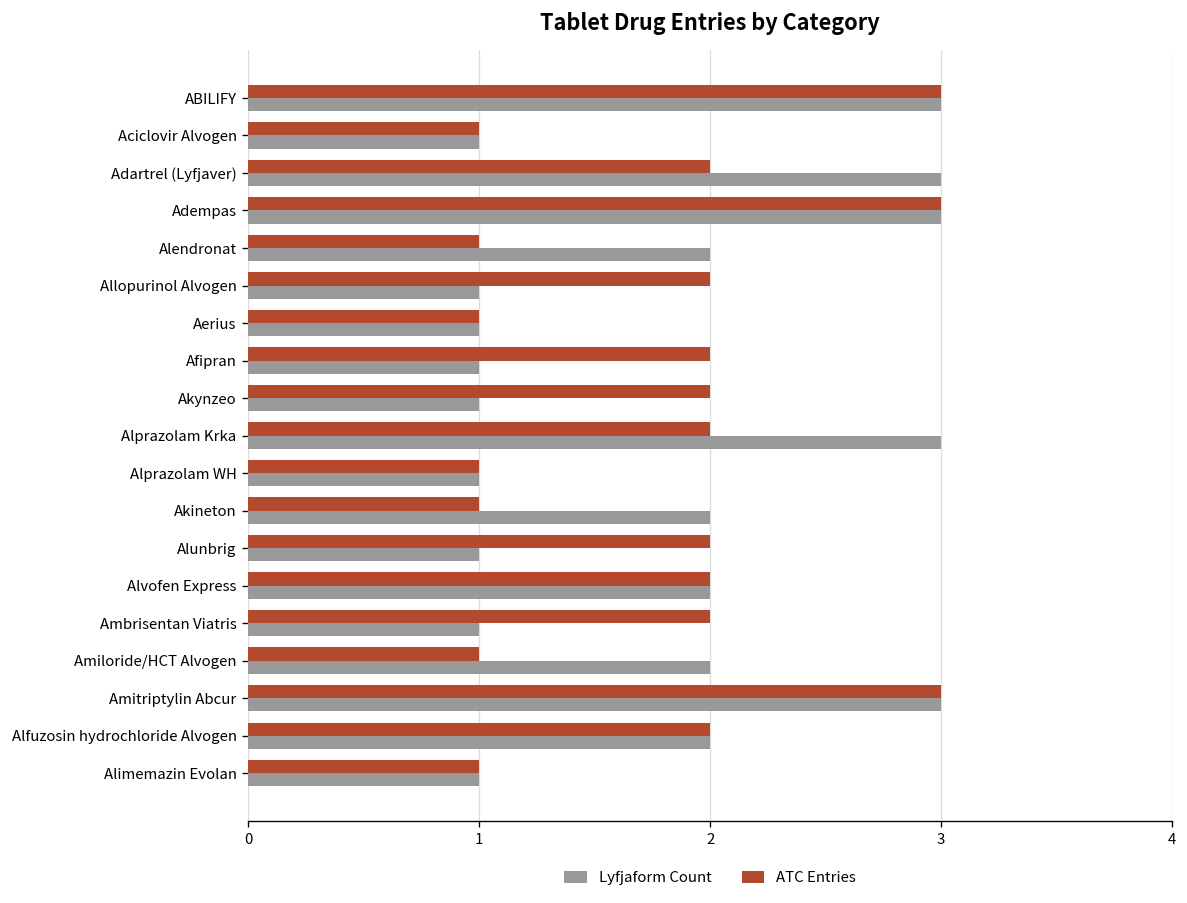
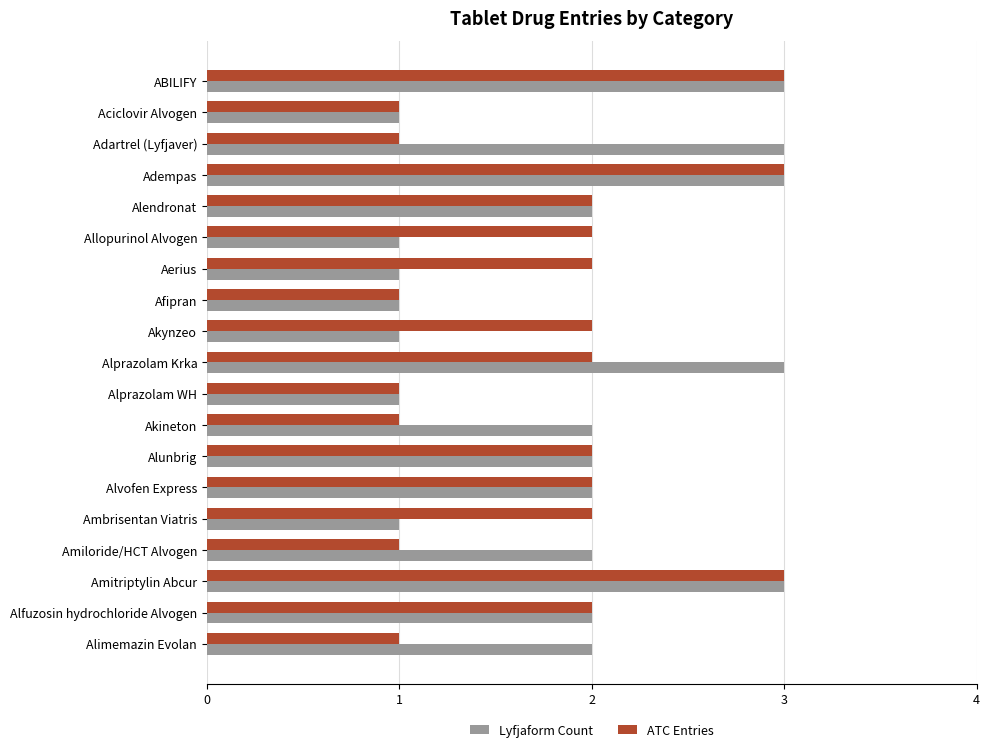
ATC Entries, Adartrel (Lyfjaver): 2 -> 1
ATC Entries, Alendronat: 1 -> 2
ATC Entries, Aerius: 1 -> 2
ATC Entries, Afipran: 2 -> 1
Lyfjaform Count, Alunbrig: 1 -> 2
Lyfjaform Count, Alimemazin Evolan: 1 -> 2
